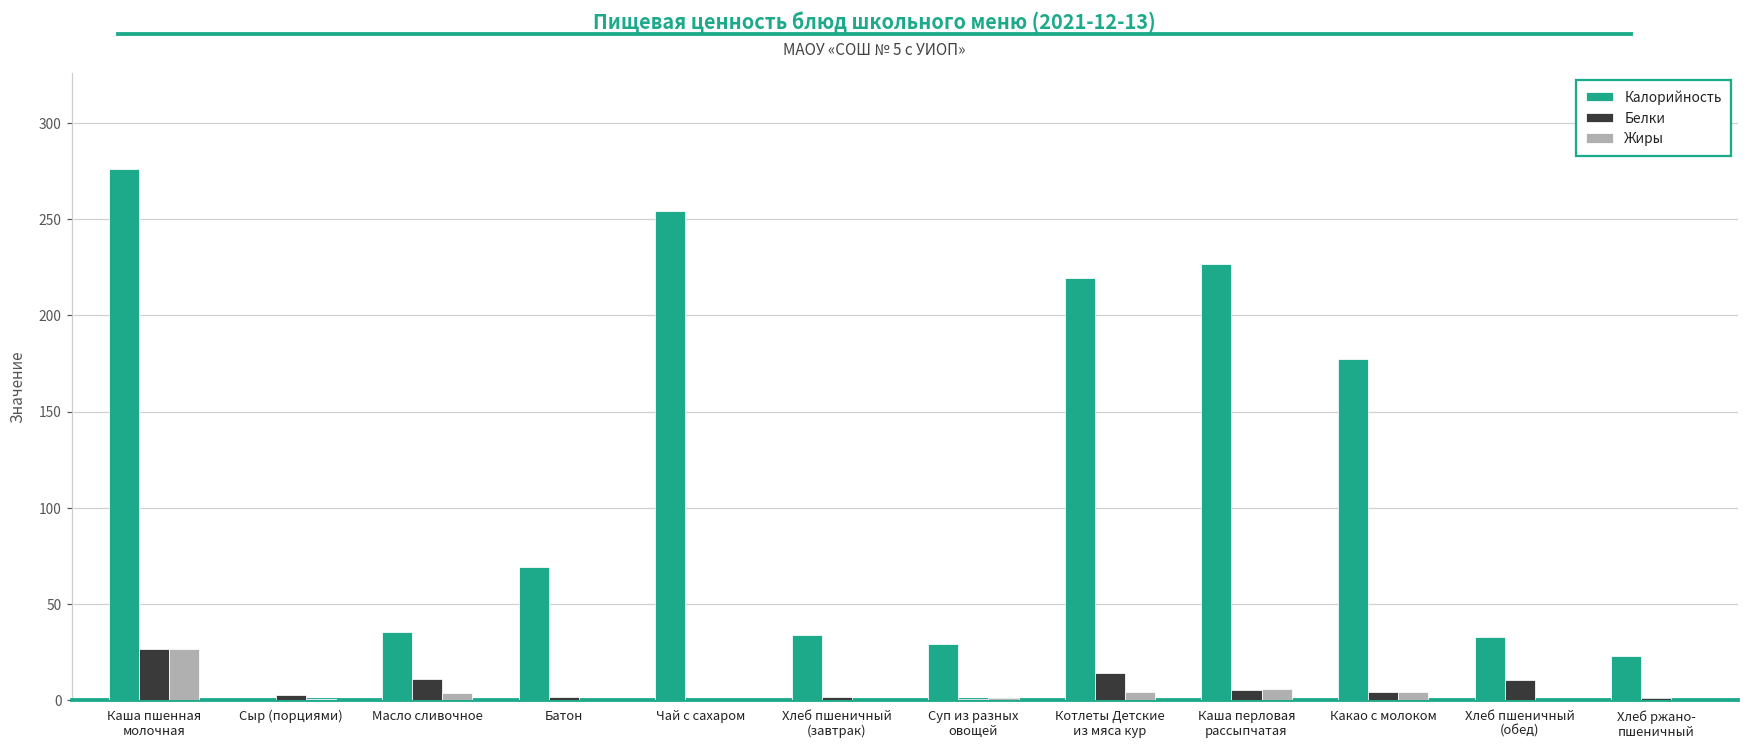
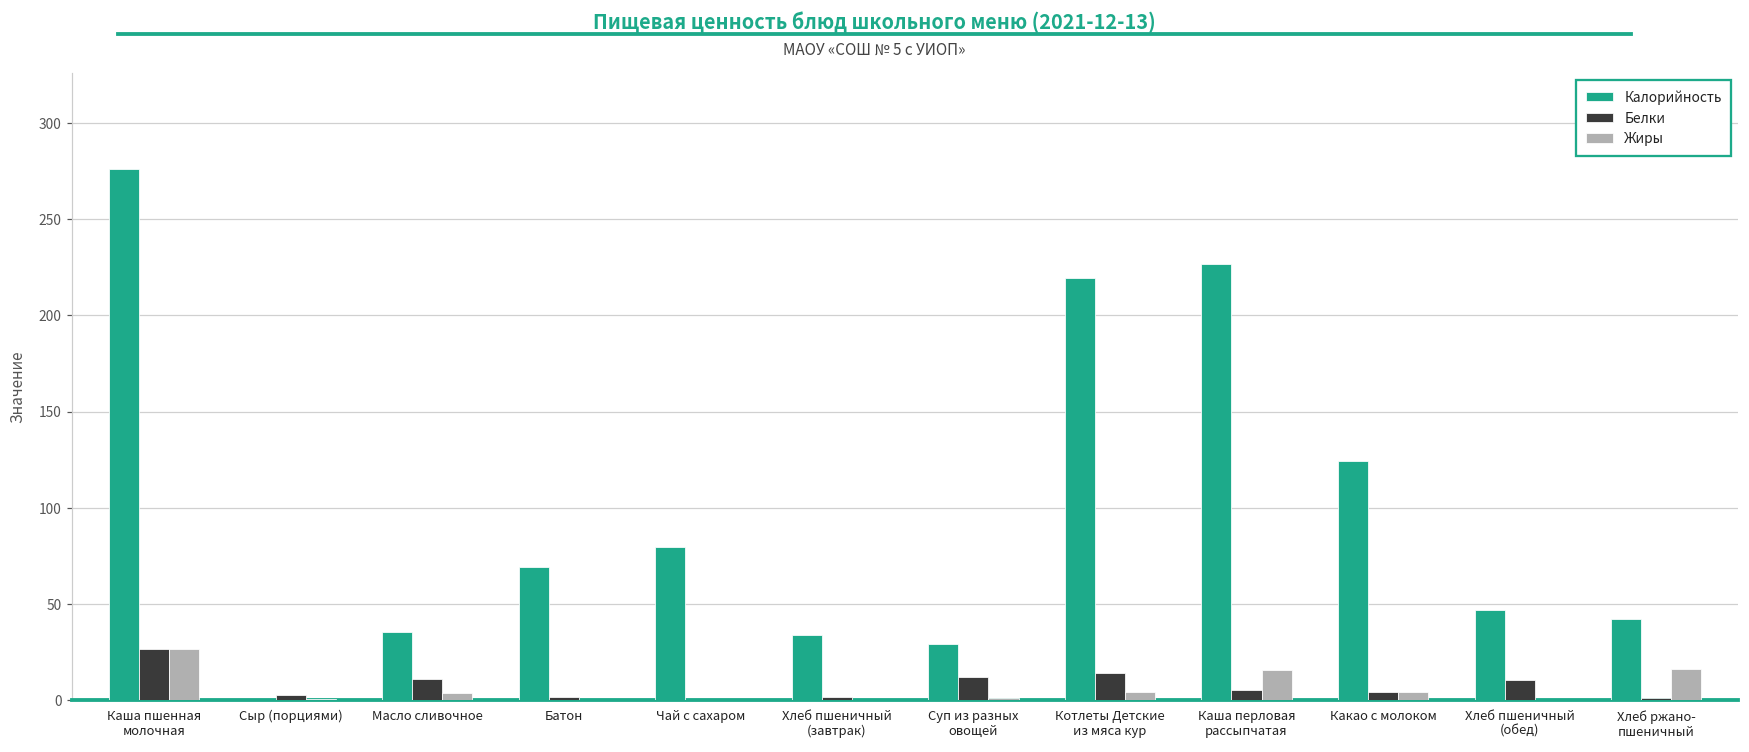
Калорийность, Чай с сахаром: 254 -> 80
Белки, Суп из разных овощей: 1 -> 12
Жиры, Каша перловая рассыпчатая: 6 -> 16
Калорийность, Какао с молоком: 177 -> 124
Калорийность, Хлеб пшеничный (обед): 33 -> 47
Калорийность, Хлеб ржано- пшеничный: 23 -> 42
Жиры, Хлеб ржано- пшеничный: 0 -> 16
